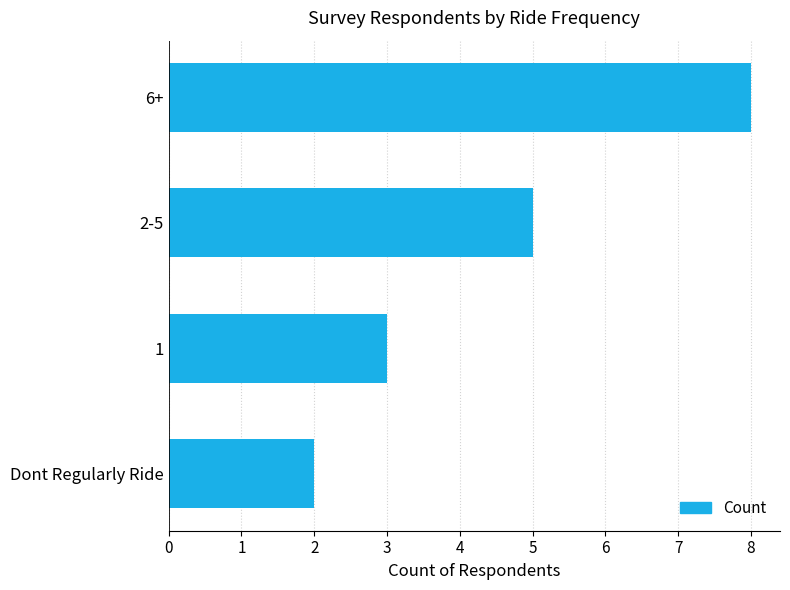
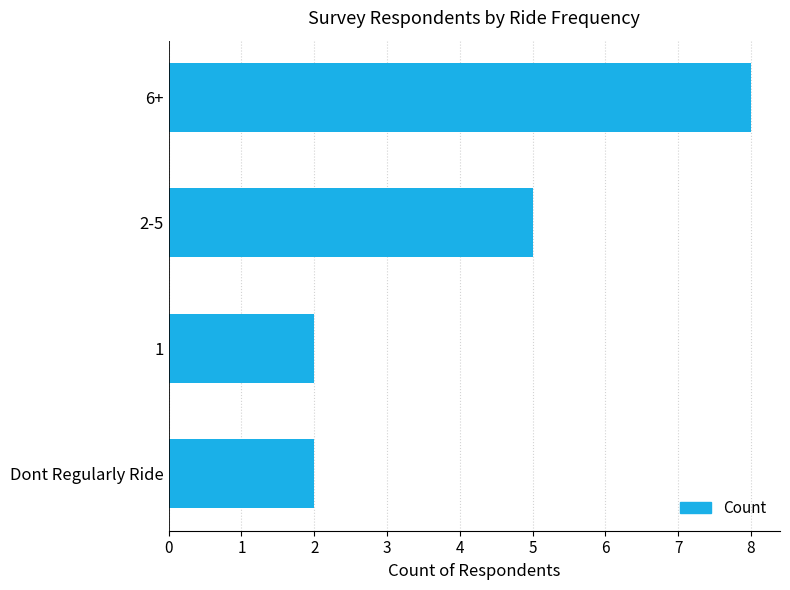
1: 3 -> 2
